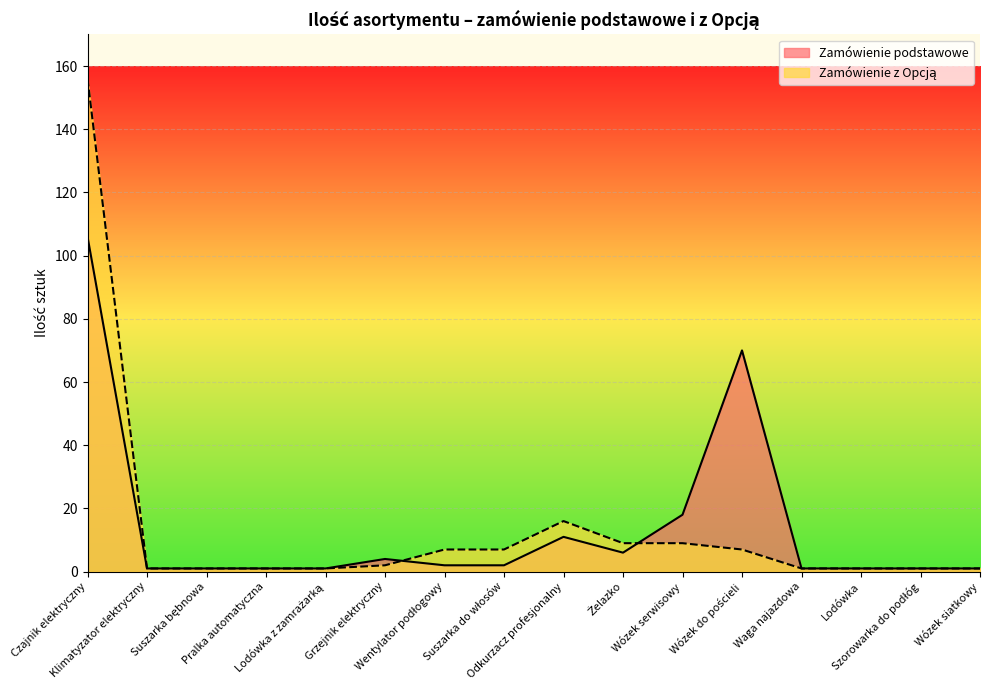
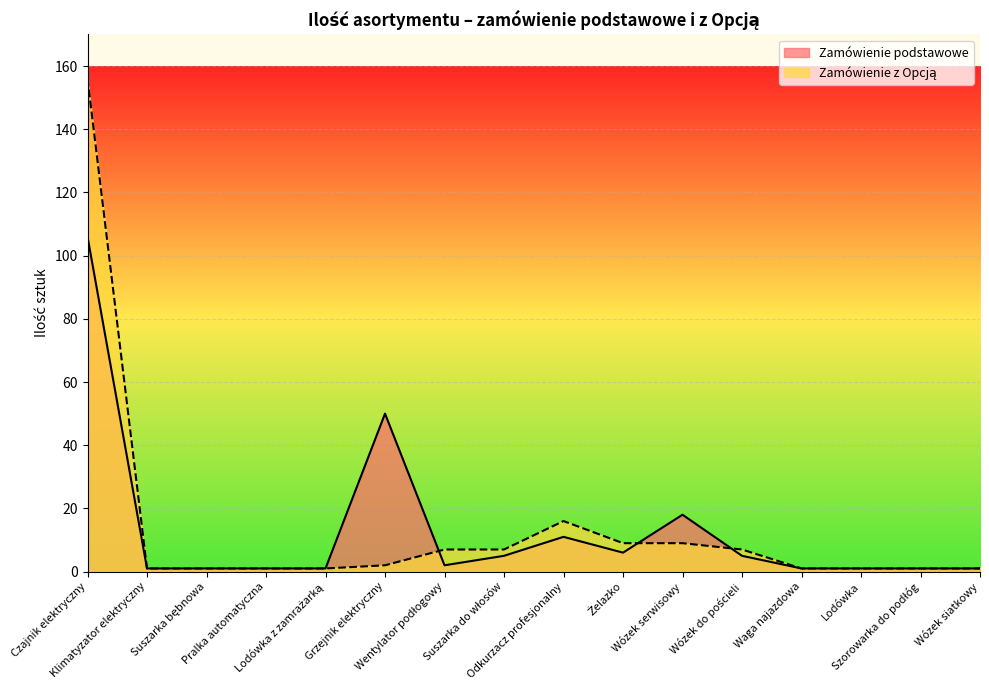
Zamówienie podstawowe, Grzejnik elektryczny: 4 -> 50
Zamówienie podstawowe, Suszarka do włosów: 2 -> 5
Zamówienie podstawowe, Wózek do pościeli: 70 -> 5
